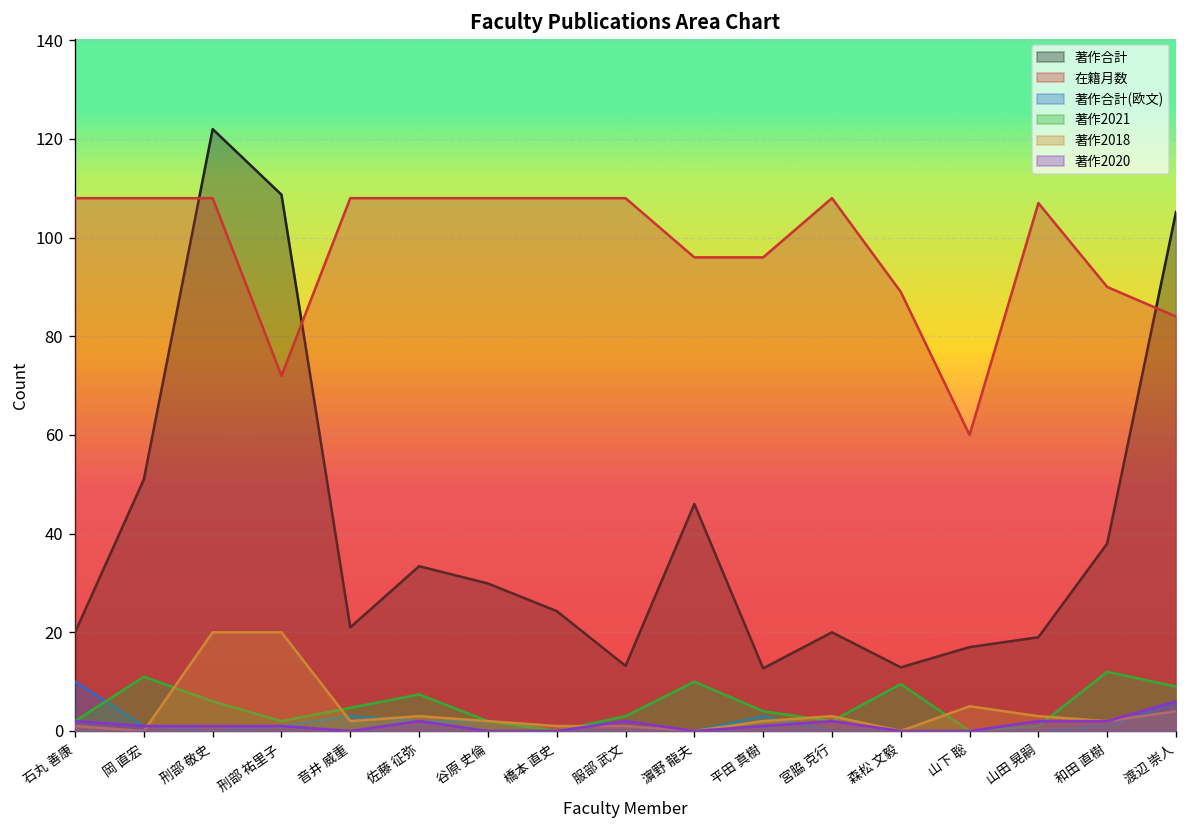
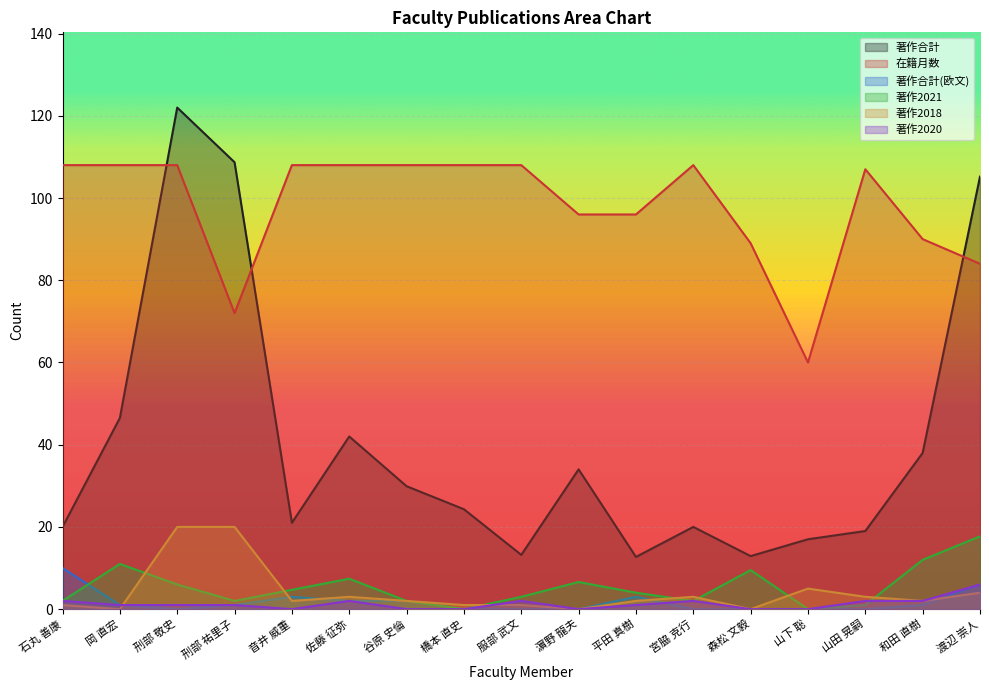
著作合計, 岡 直宏: 51 -> 47
著作合計, 佐藤 征弥: 33 -> 42
著作合計, 濵野 龍夫: 46 -> 34
著作2021, 濵野 龍夫: 10 -> 7
著作2021, 渡辺 崇人: 9 -> 18
